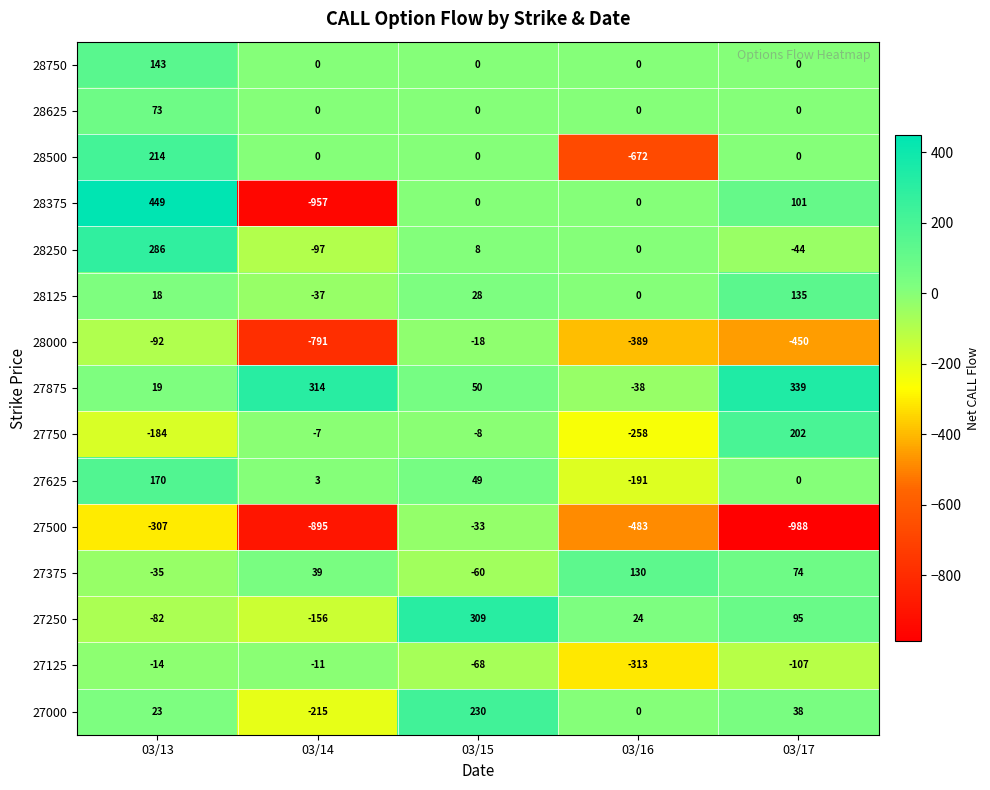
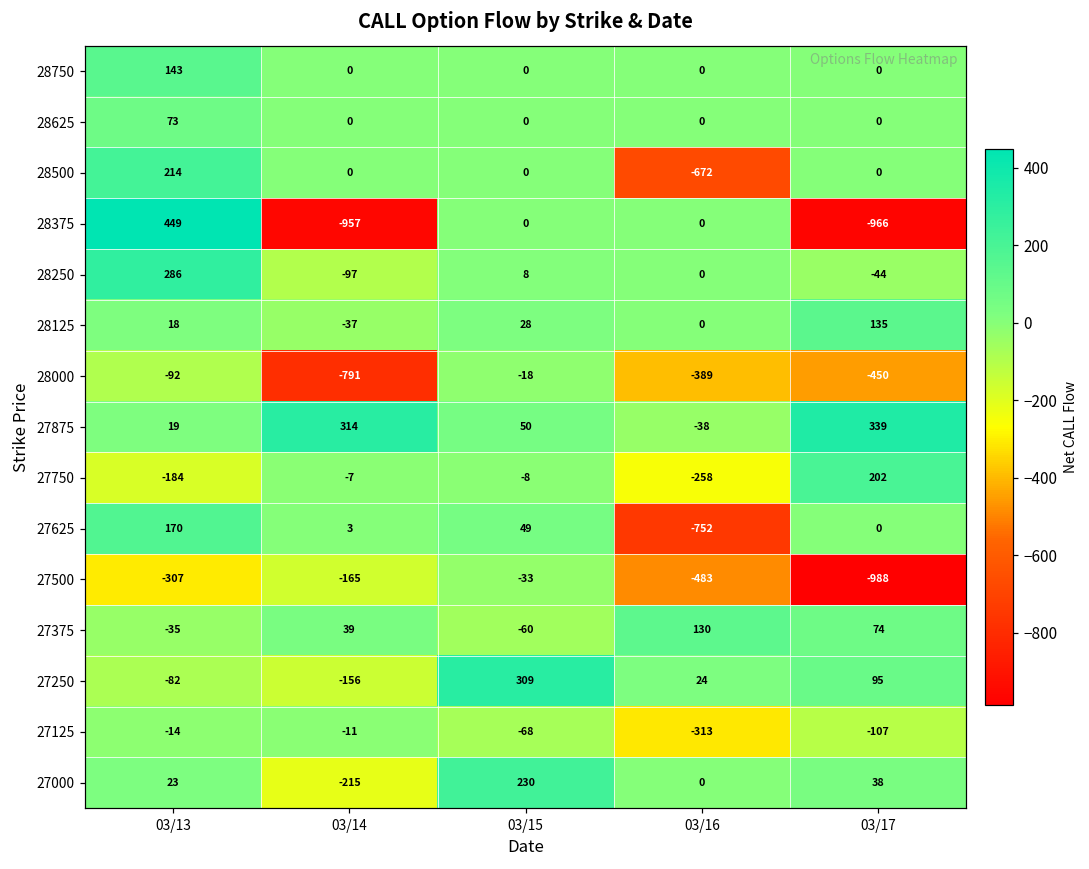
28375, 03/17: 101 -> -966
27625, 03/16: -191 -> -752
27500, 03/14: -895 -> -165
